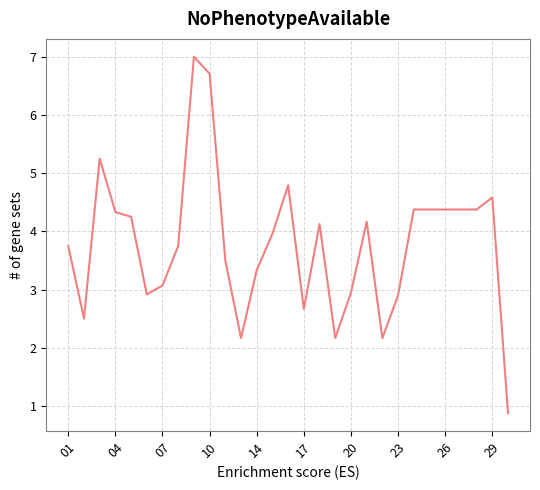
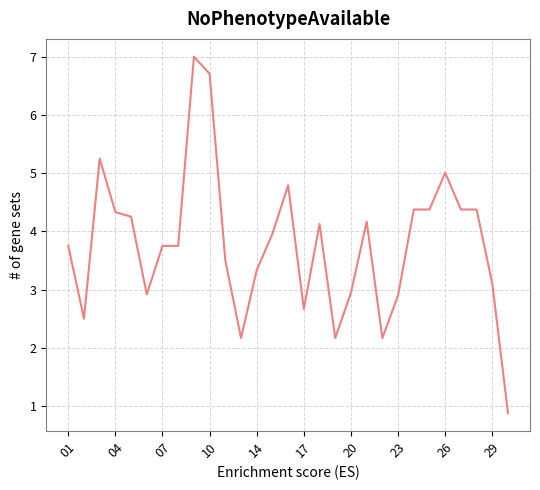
07: 3.1 -> 3.8
26: 4.4 -> 5.0
29: 4.6 -> 3.1
